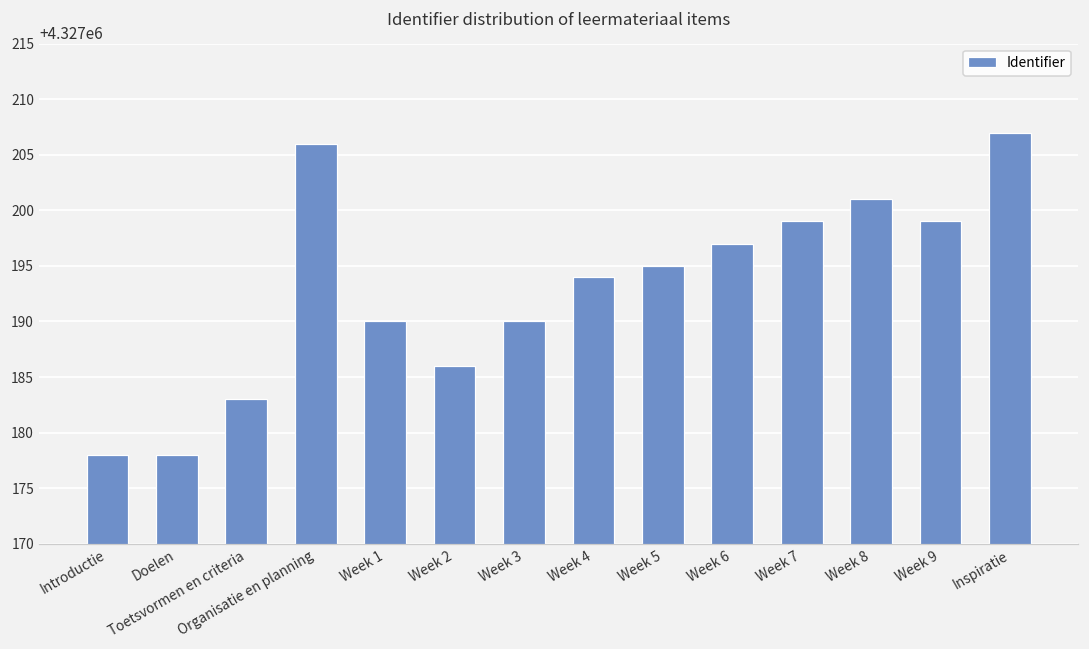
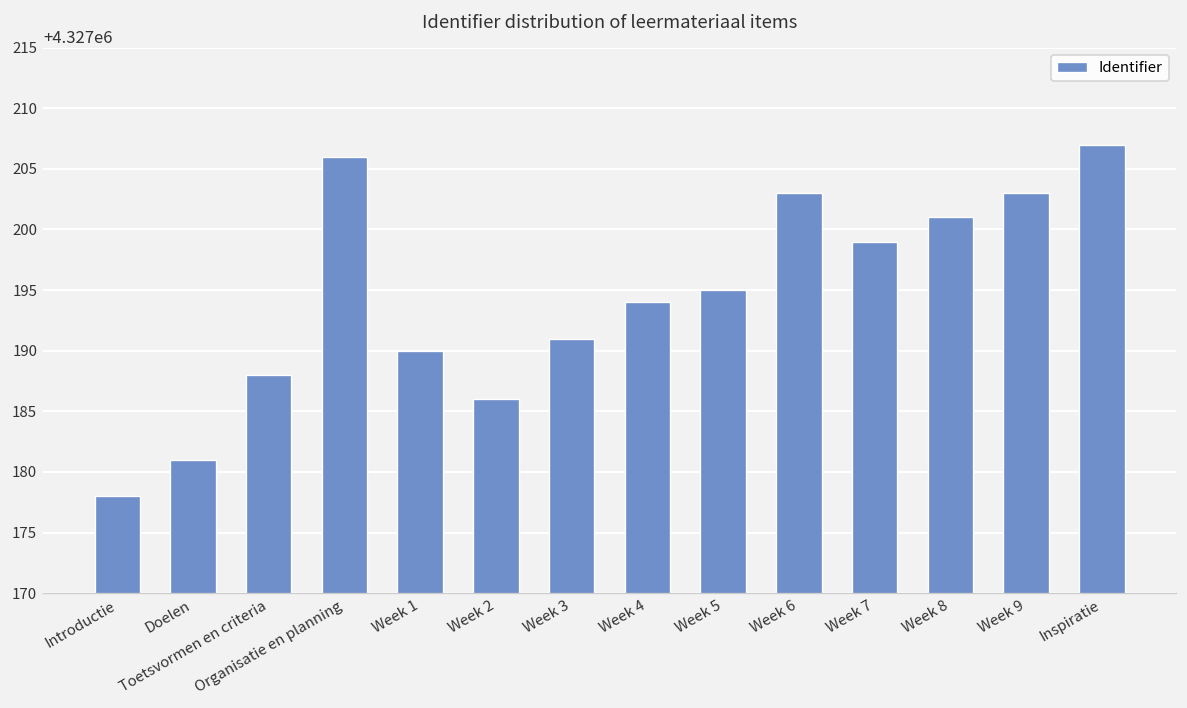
Doelen: 4327178 -> 4327181
Toetsvormen en criteria: 4327183 -> 4327188
Week 3: 4327190 -> 4327191
Week 6: 4327197 -> 4327203
Week 9: 4327199 -> 4327203
